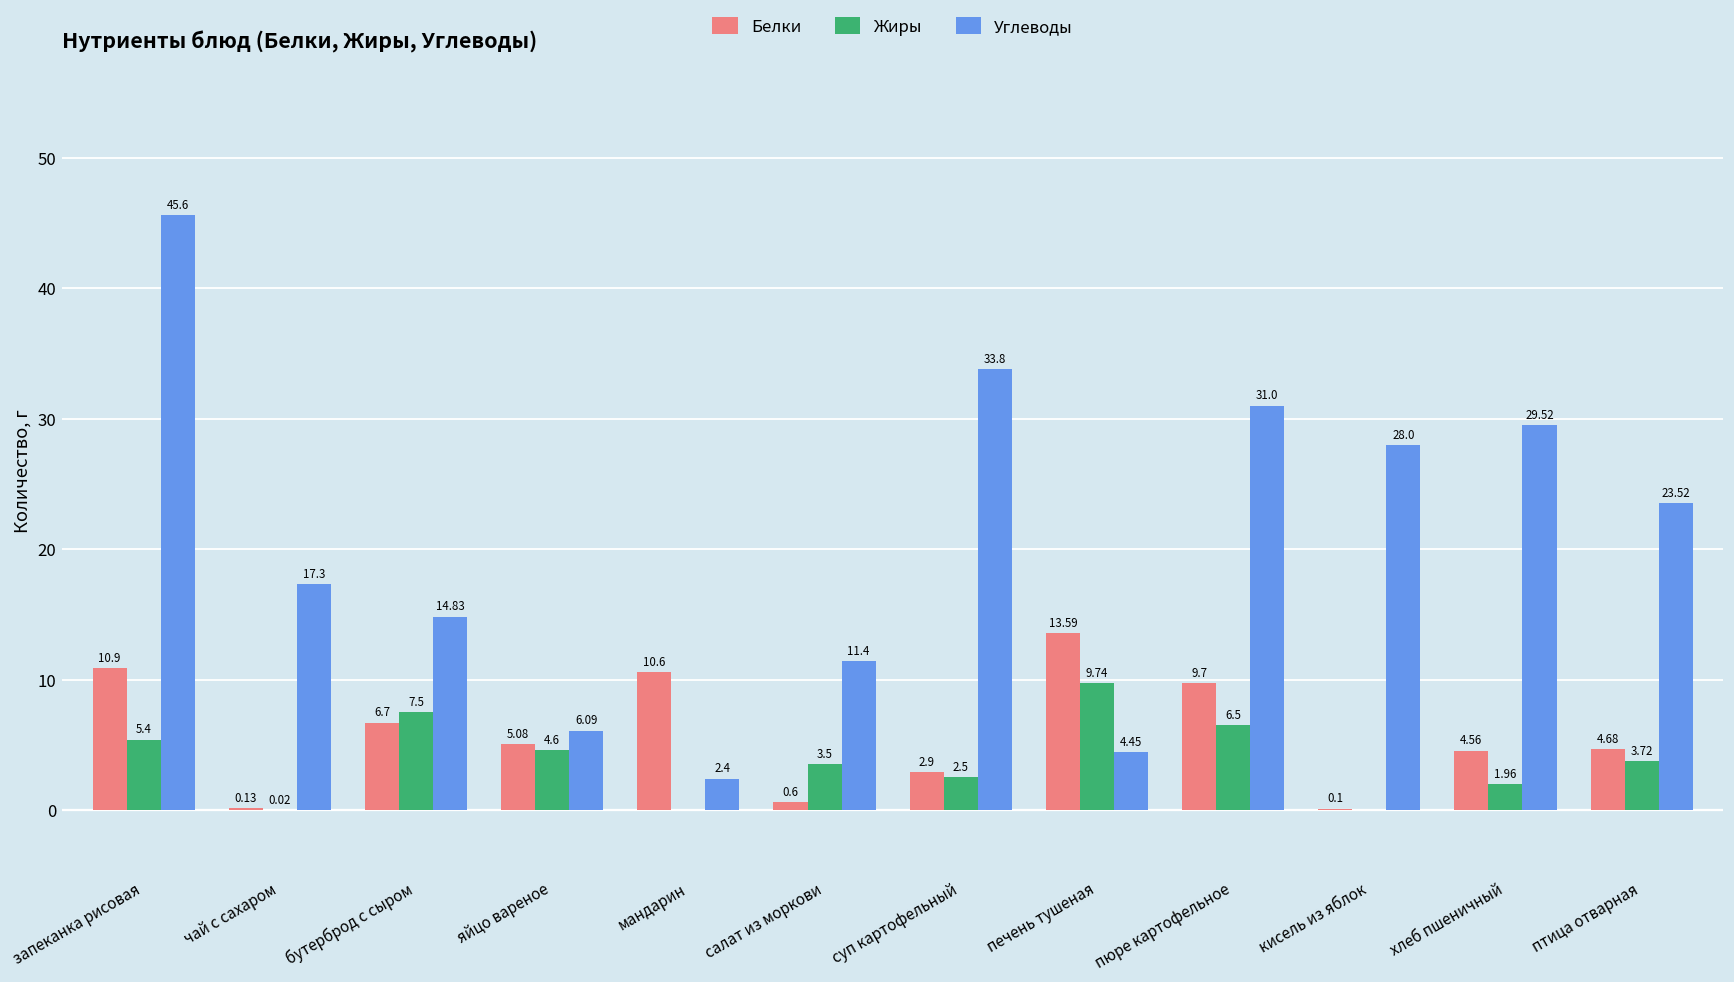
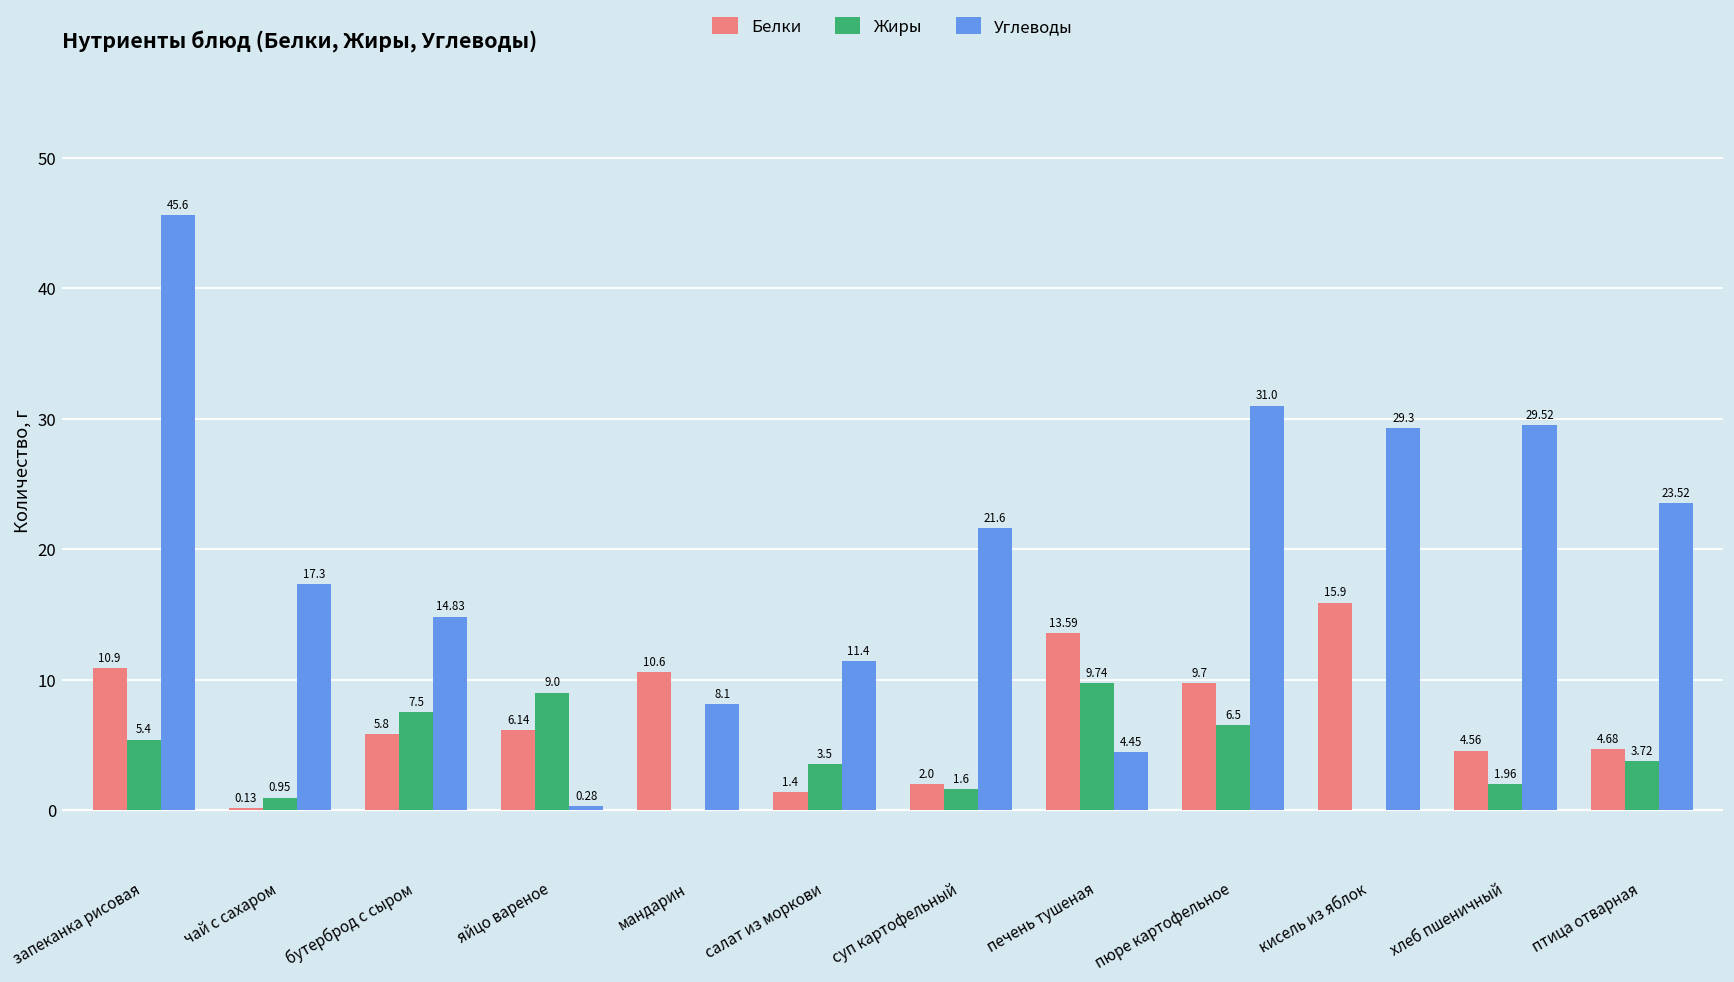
Жиры, чай с сахаром: 0.02 -> 0.95
Белки, бутерброд с сыром: 6.7 -> 5.8
Белки, яйцо вареное: 5.08 -> 6.14
Жиры, яйцо вареное: 4.6 -> 9.0
Углеводы, яйцо вареное: 6.09 -> 0.28
Углеводы, мандарин: 2.4 -> 8.1
Белки, салат из моркови: 0.6 -> 1.4
Белки, суп картофельный: 2.9 -> 2.0
Жиры, суп картофельный: 2.5 -> 1.6
Углеводы, суп картофельный: 33.8 -> 21.6
Белки, кисель из яблок: 0.1 -> 15.9
Углеводы, кисель из яблок: 28.0 -> 29.3
